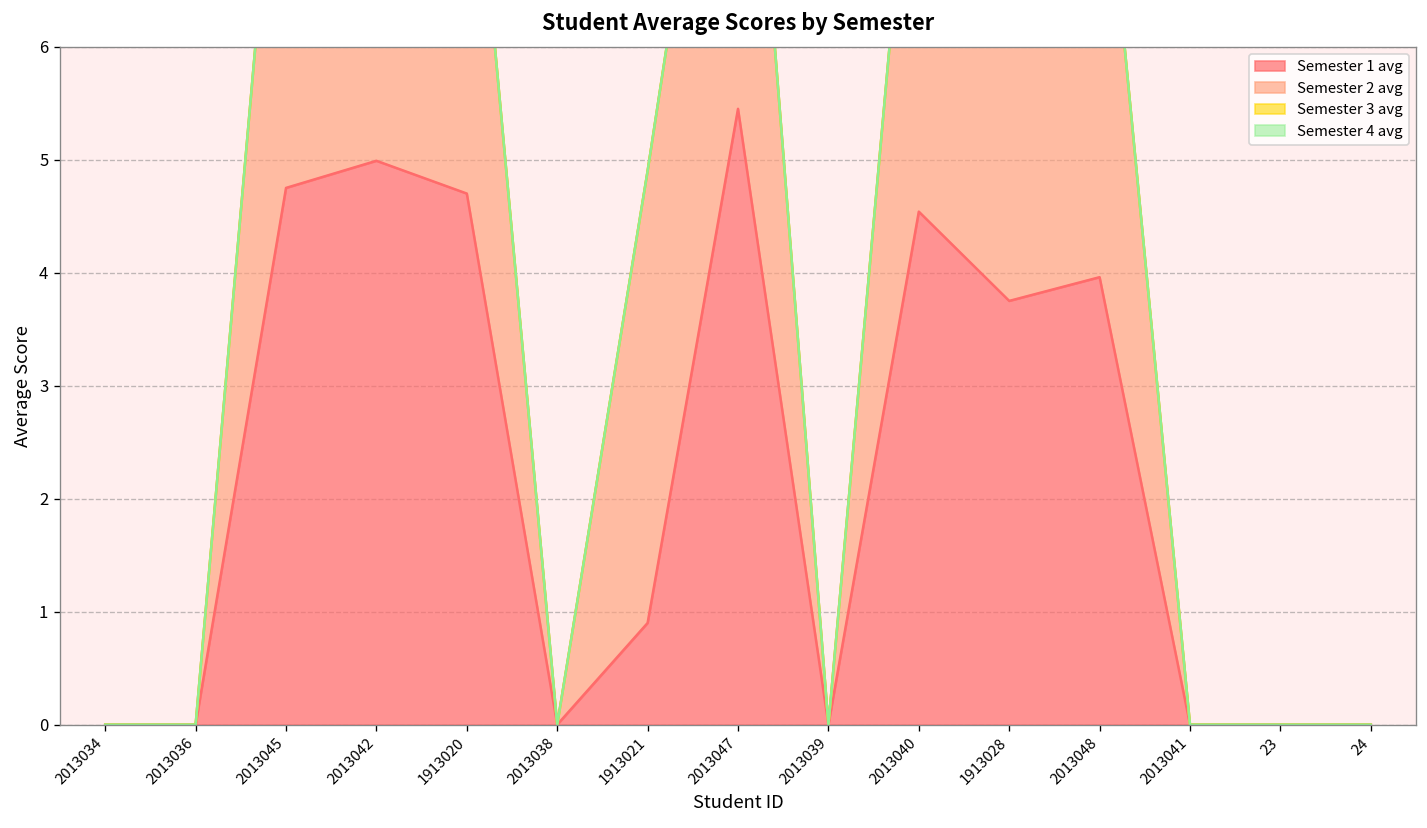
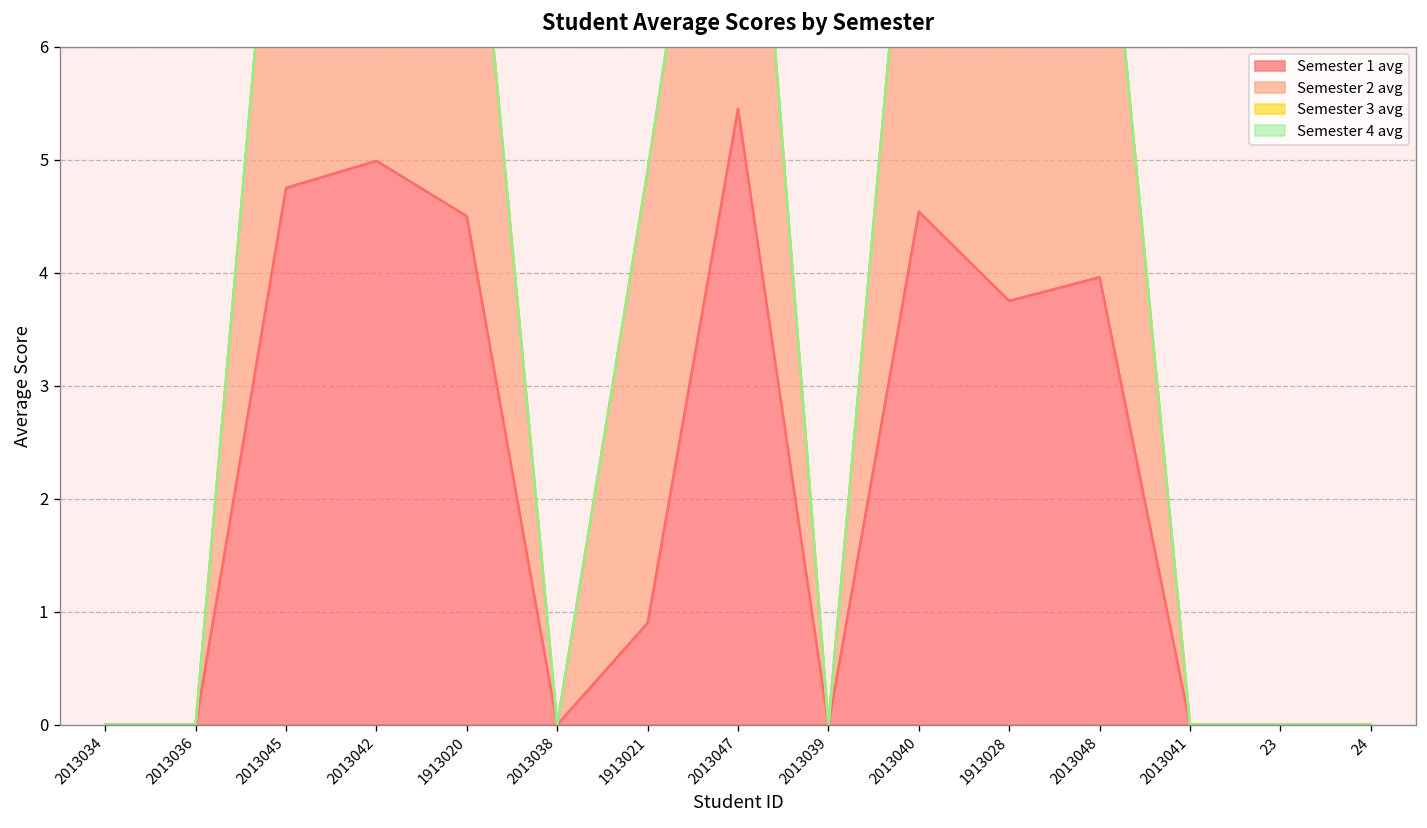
Semester 1 avg, 1913020: 4.7 -> 4.5
